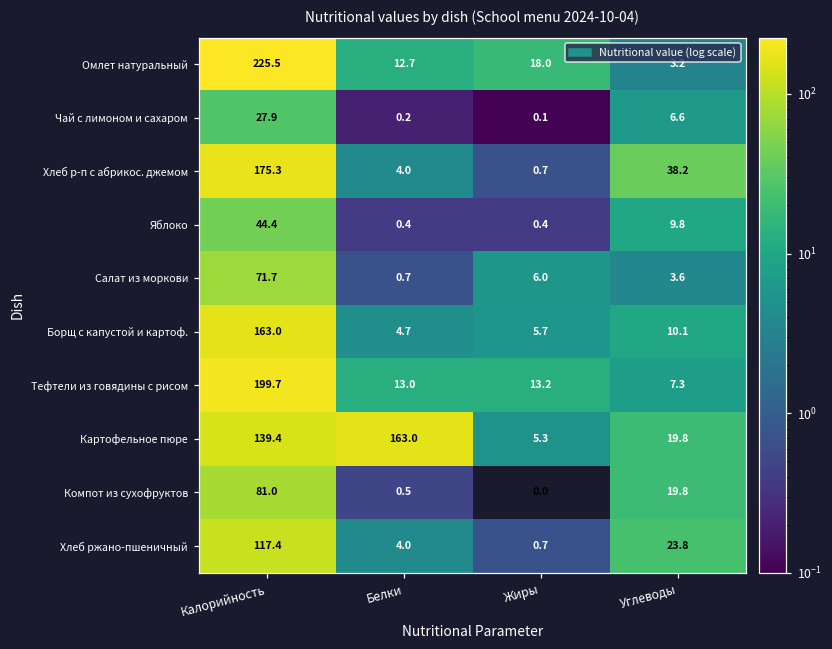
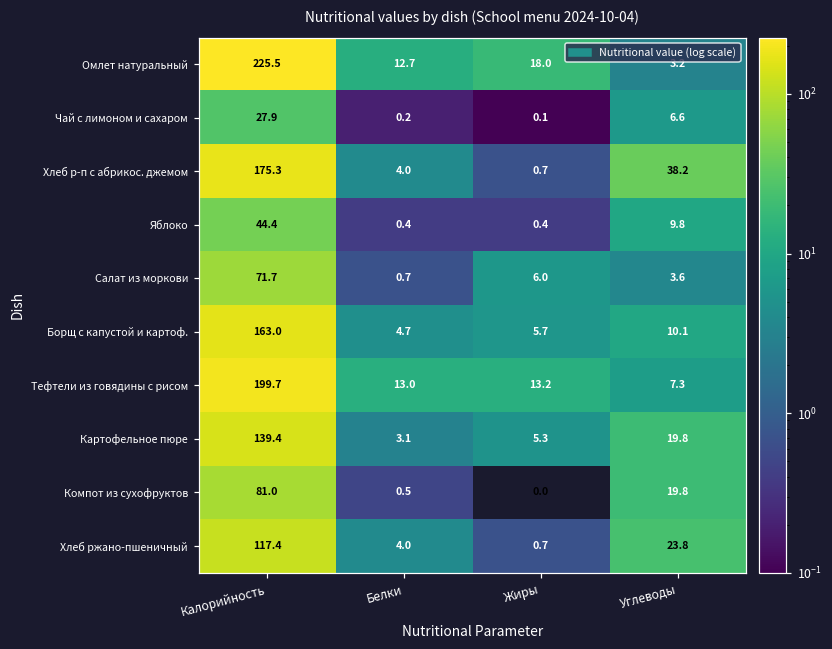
Картофельное пюре, Белки: 163.0 -> 3.1
